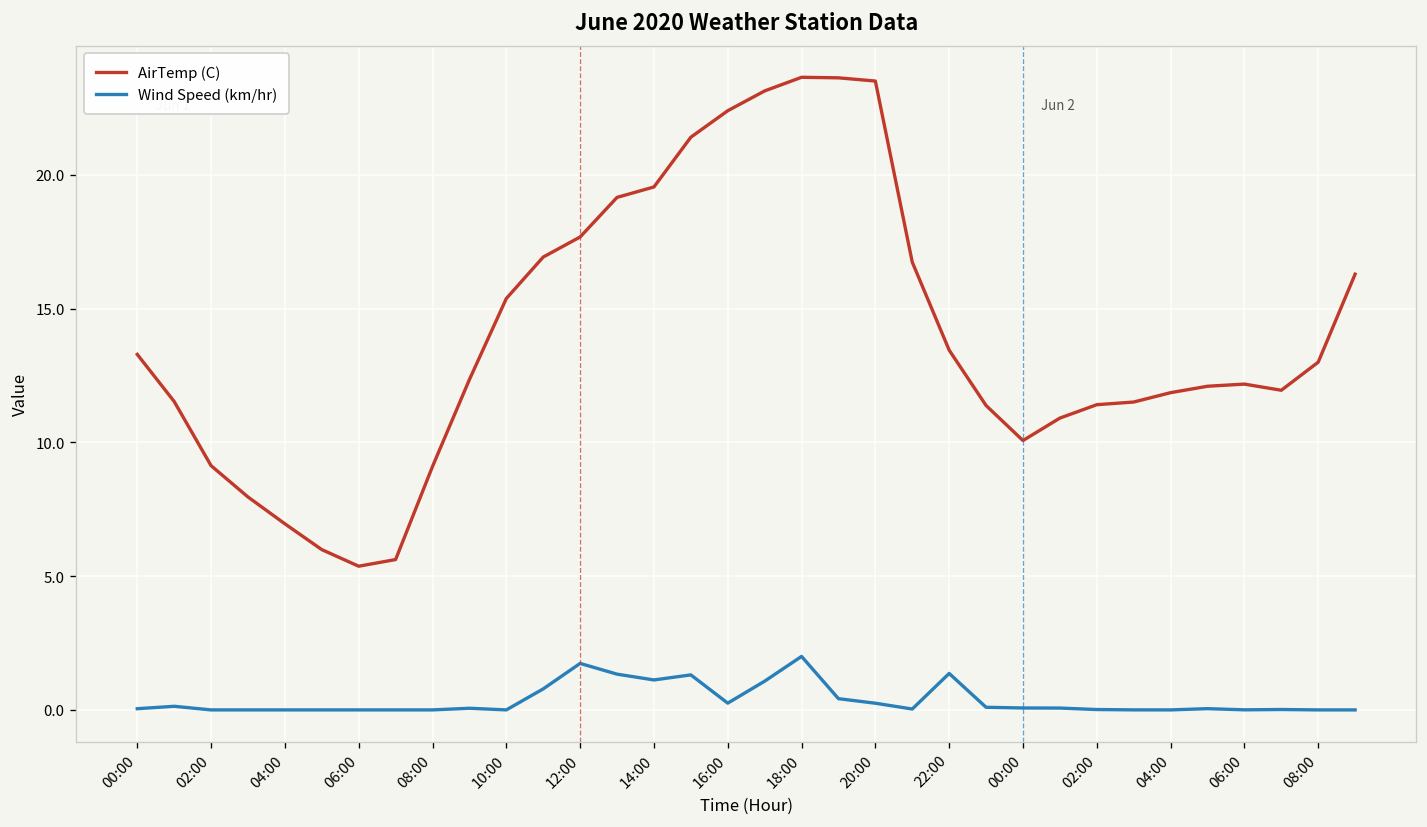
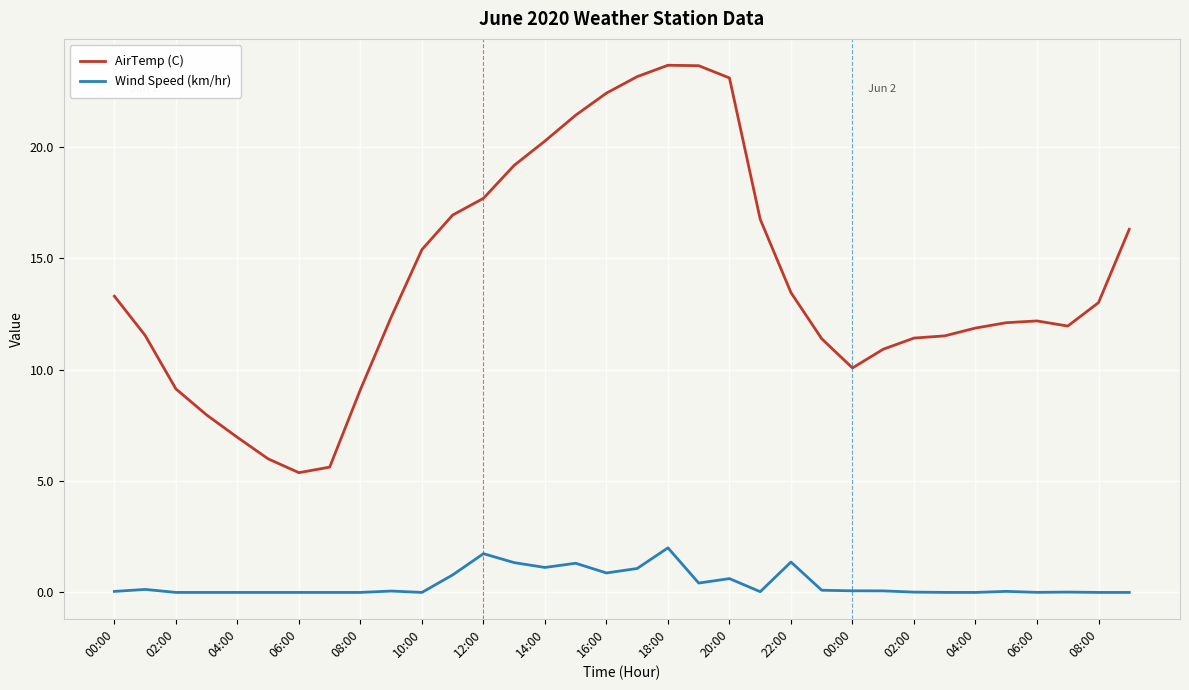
AirTemp (C), 14:00: 19.6 -> 20.3
Wind Speed (km/hr), 16:00: 0.3 -> 0.9
AirTemp (C), 20:00: 23.5 -> 23.1
Wind Speed (km/hr), 20:00: 0.3 -> 0.6
